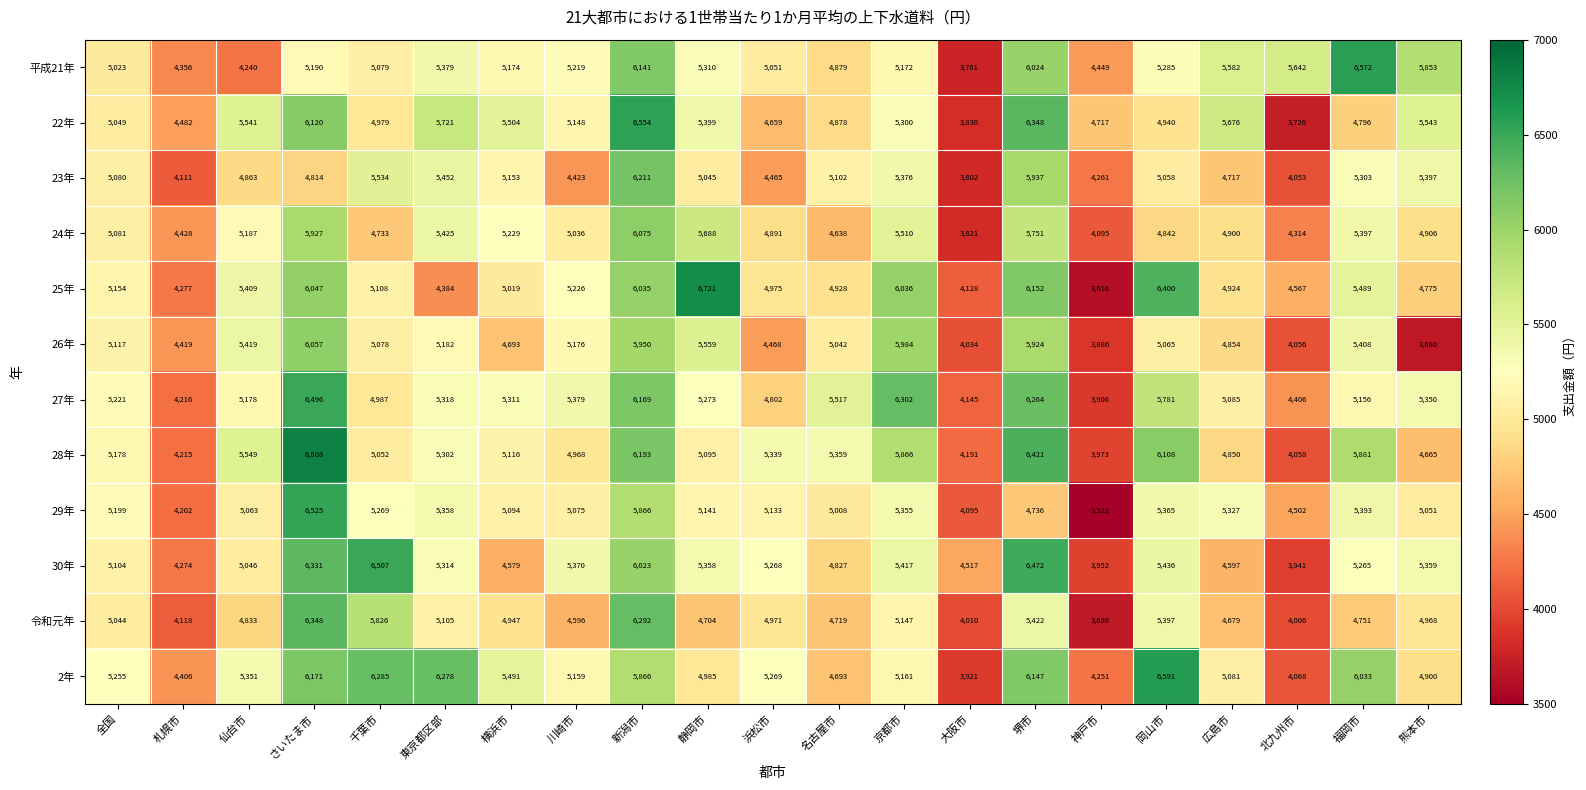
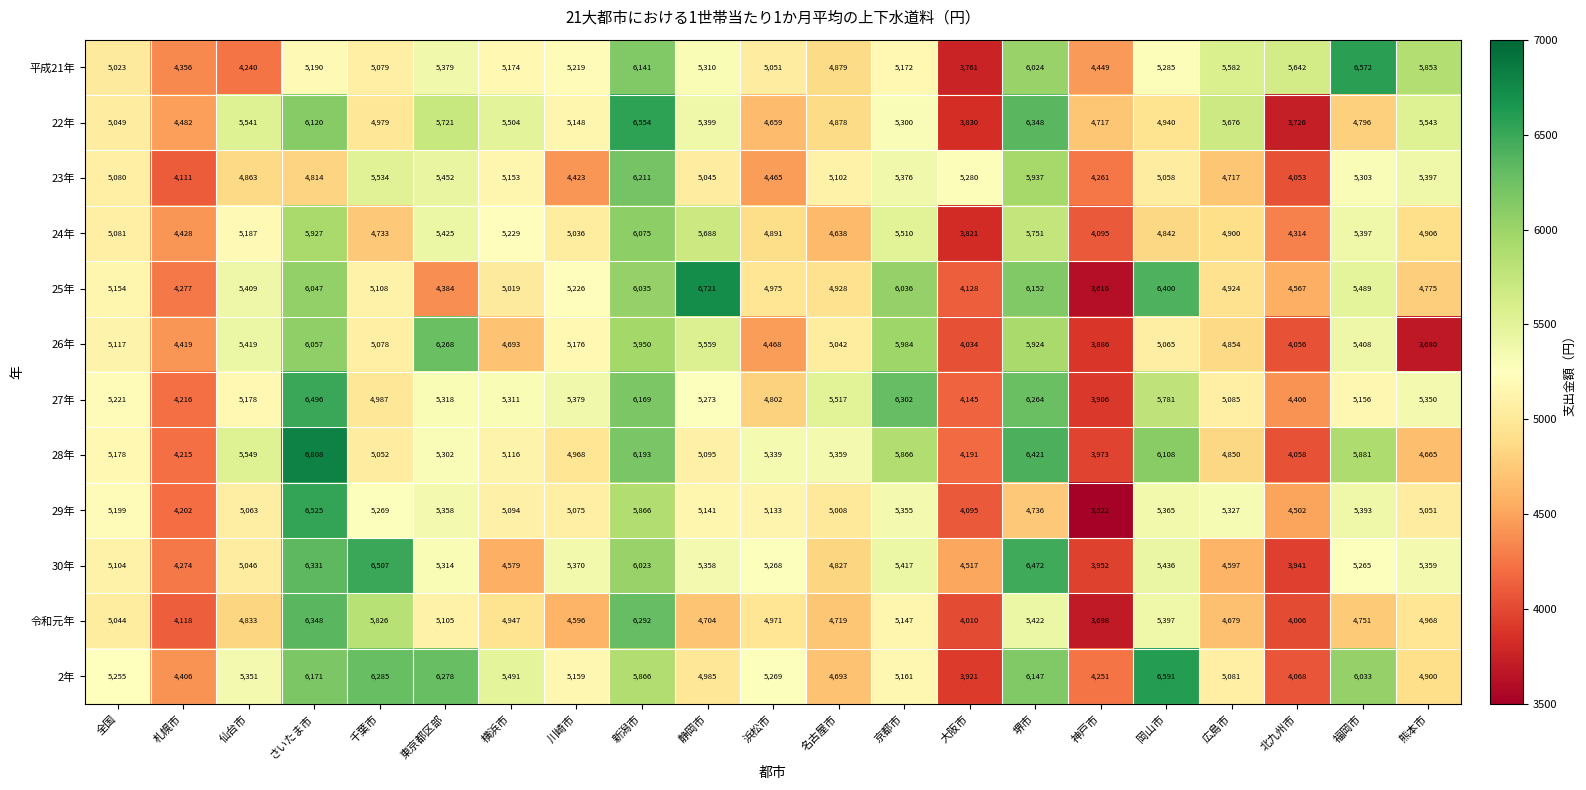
23年, 大阪市: 3,802 -> 5,280
26年, 東京都区部: 5,182 -> 6,268
